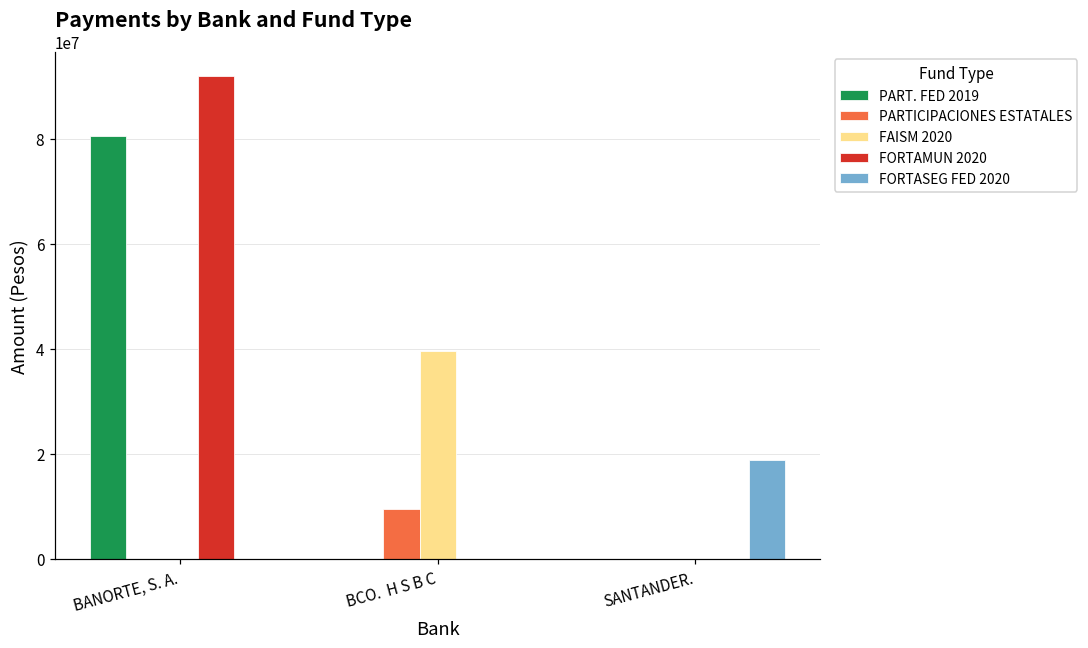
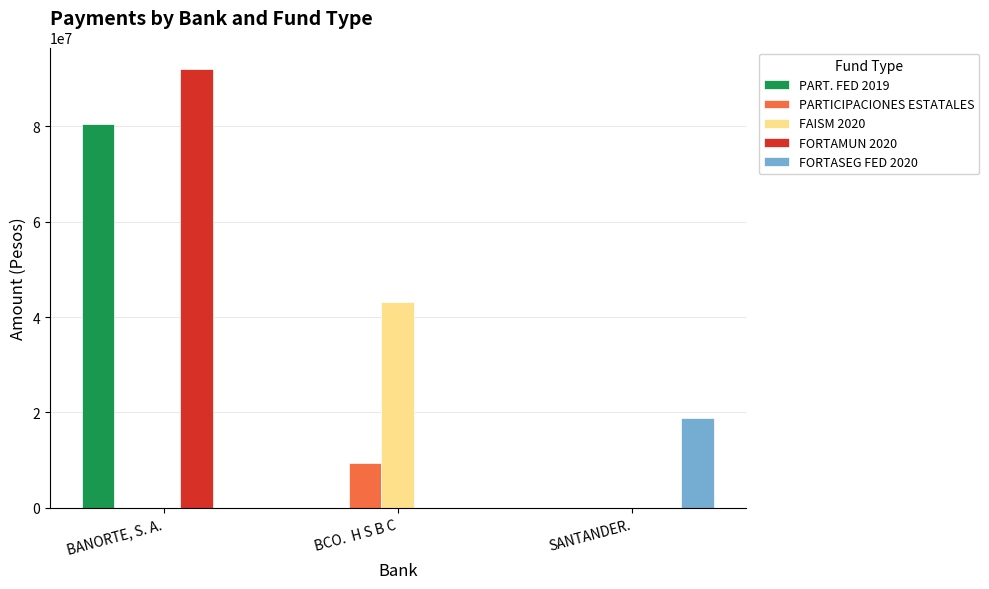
FAISM 2020, BCO. H S B C: 40000000 -> 43000000
